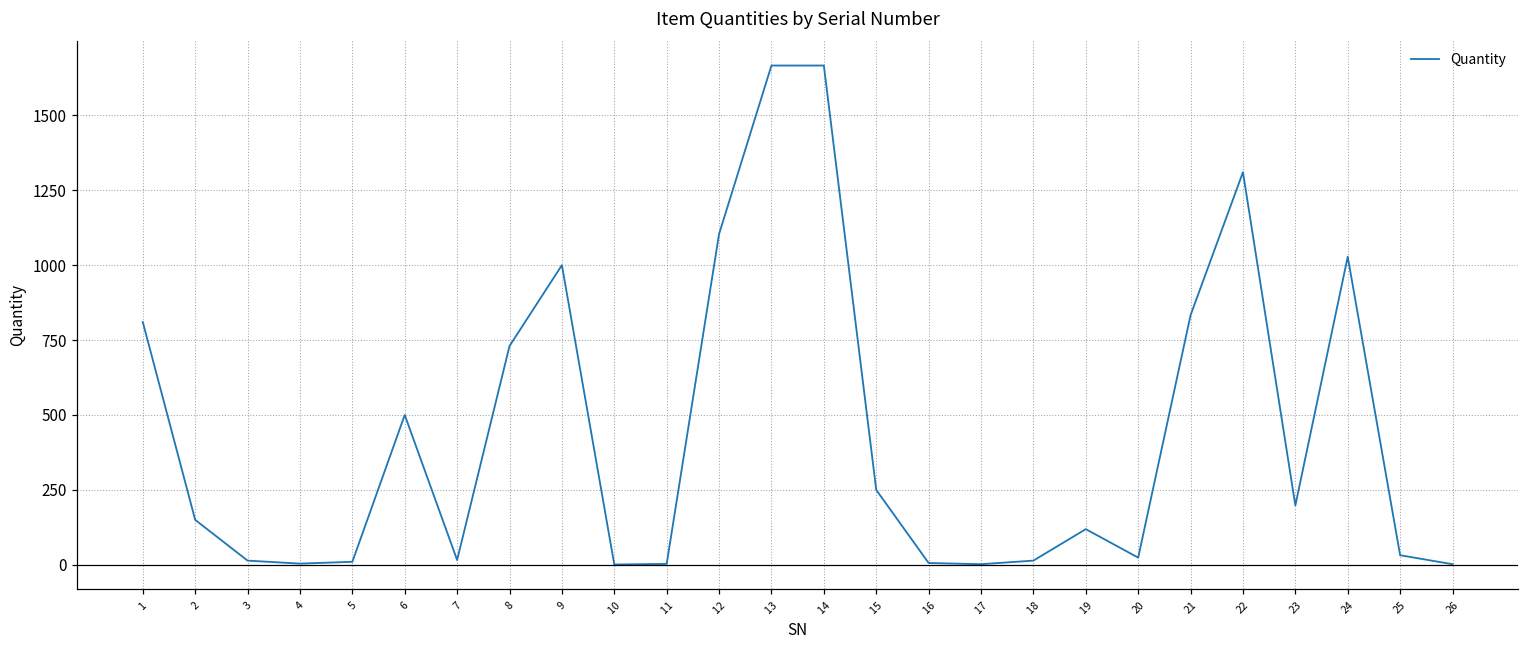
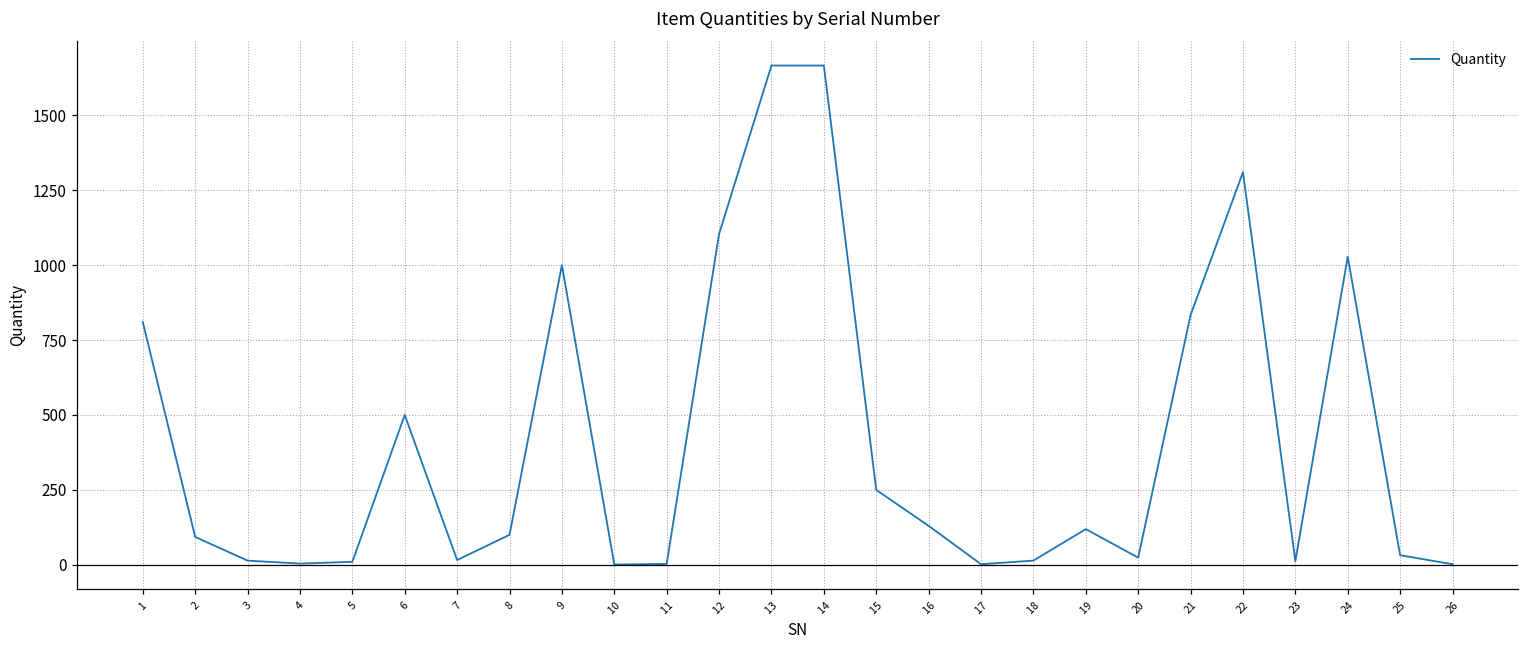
2: 150 -> 90
8: 730 -> 100
16: 10 -> 130
23: 200 -> 10
